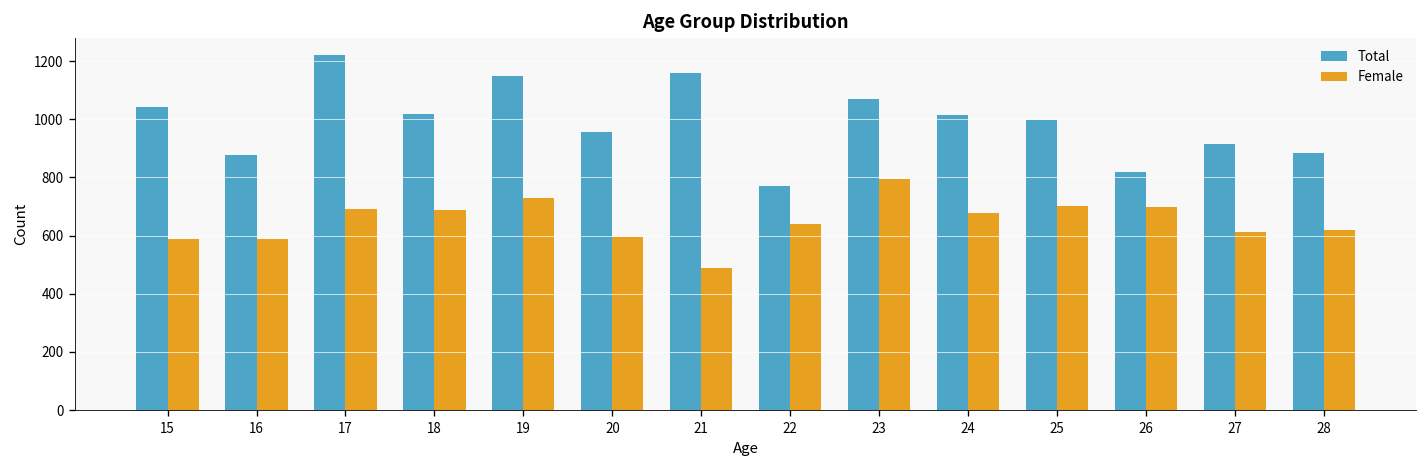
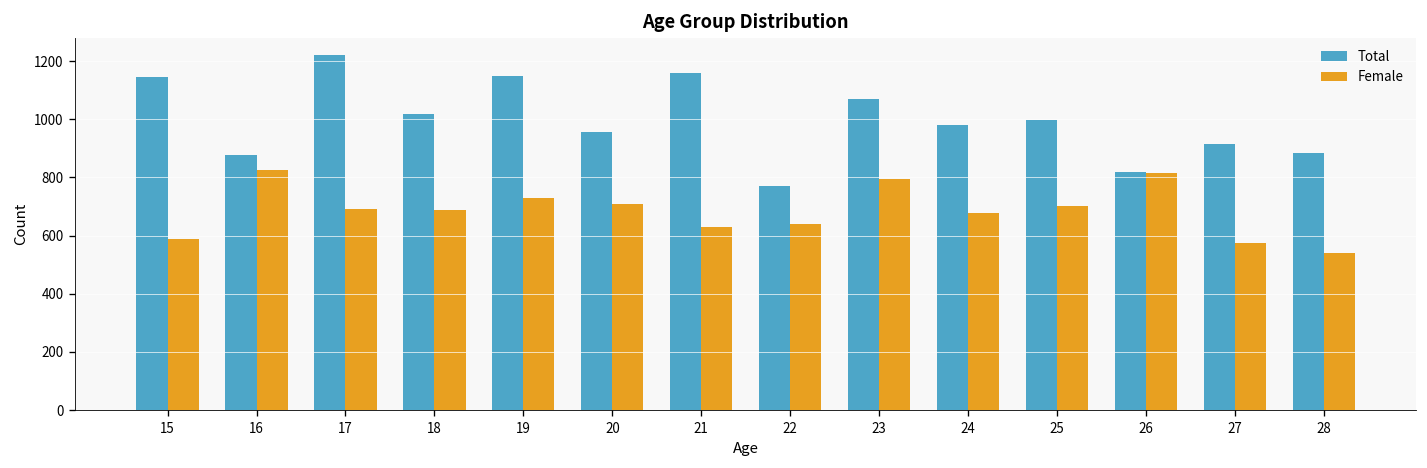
Total, 15: 1040 -> 1150
Female, 16: 590 -> 830
Female, 20: 600 -> 710
Female, 21: 490 -> 630
Total, 24: 1020 -> 980
Female, 26: 700 -> 820
Female, 27: 610 -> 580
Female, 28: 620 -> 540
